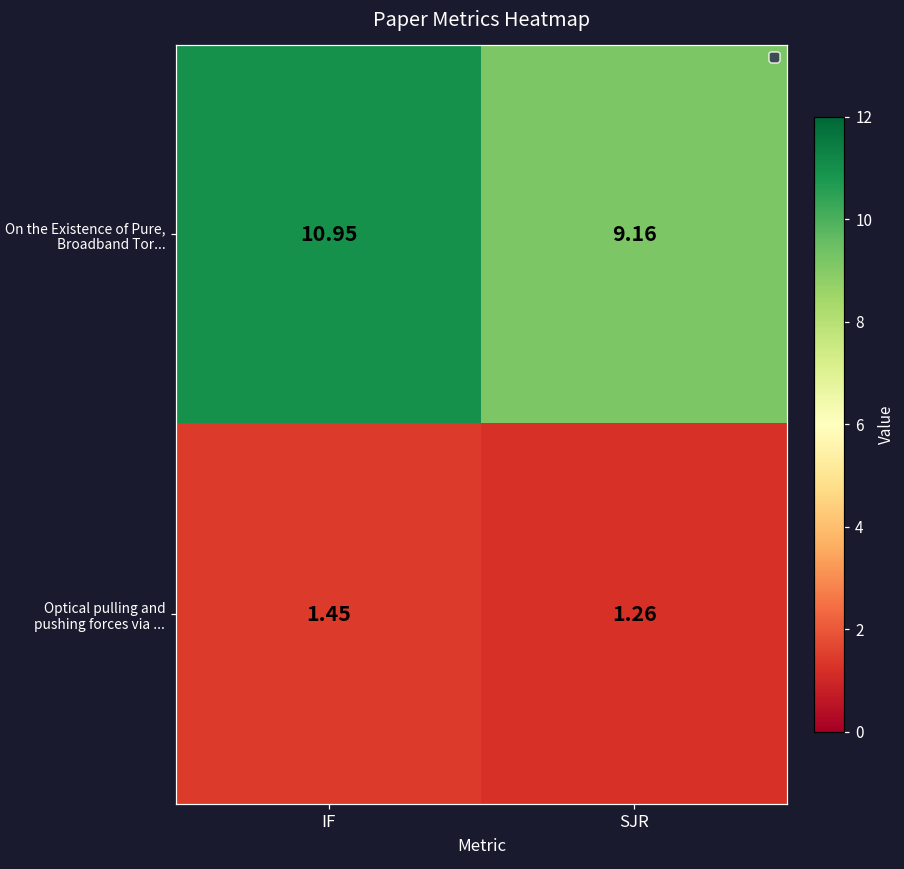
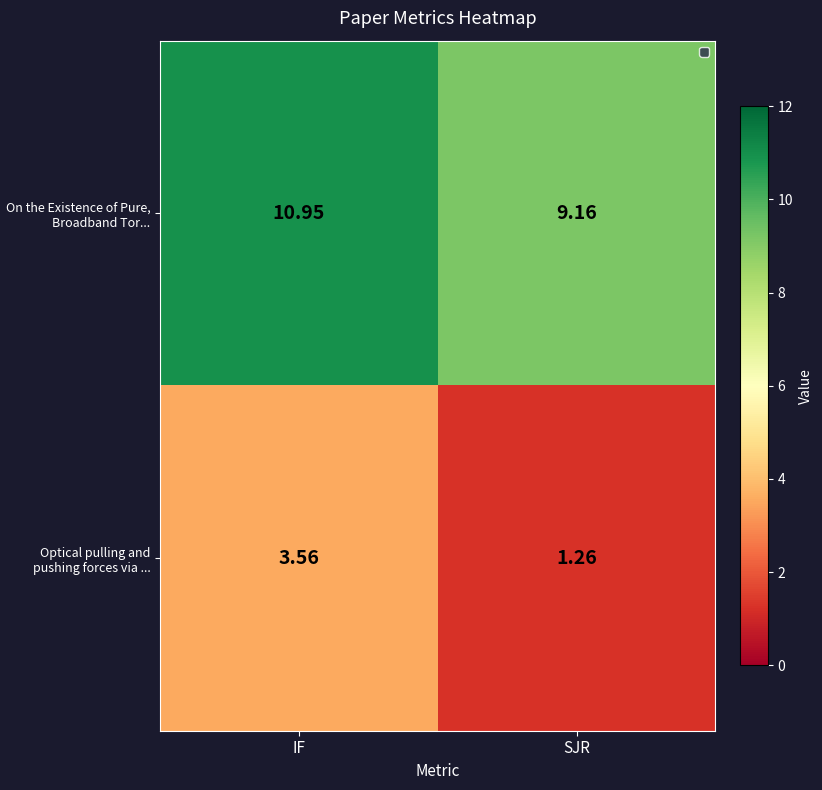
Optical pulling and pushing forces via ..., IF: 1.45 -> 3.56
